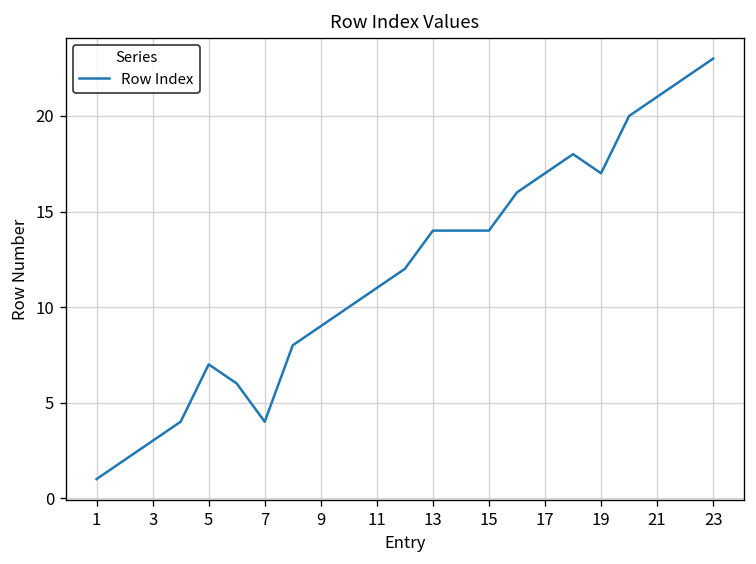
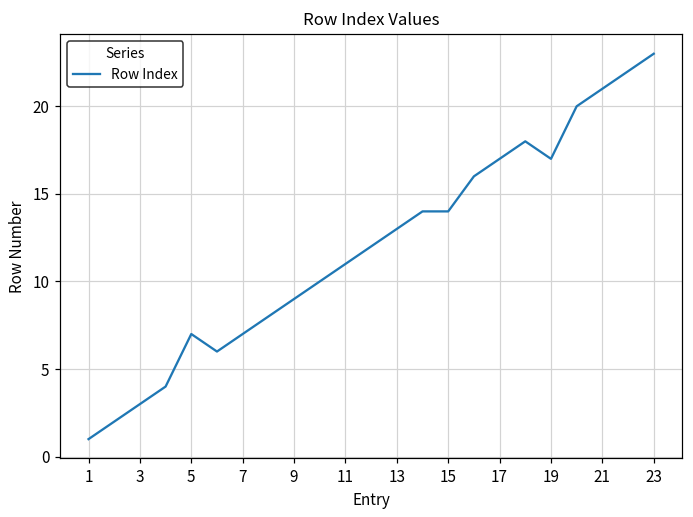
7: 4 -> 7
13: 14 -> 13
